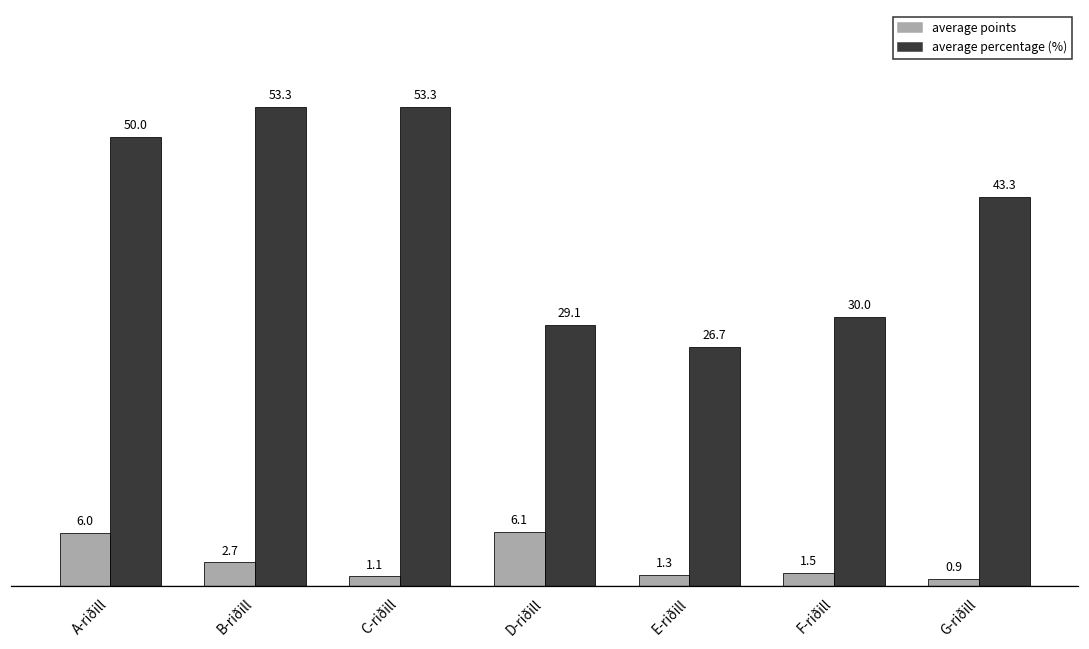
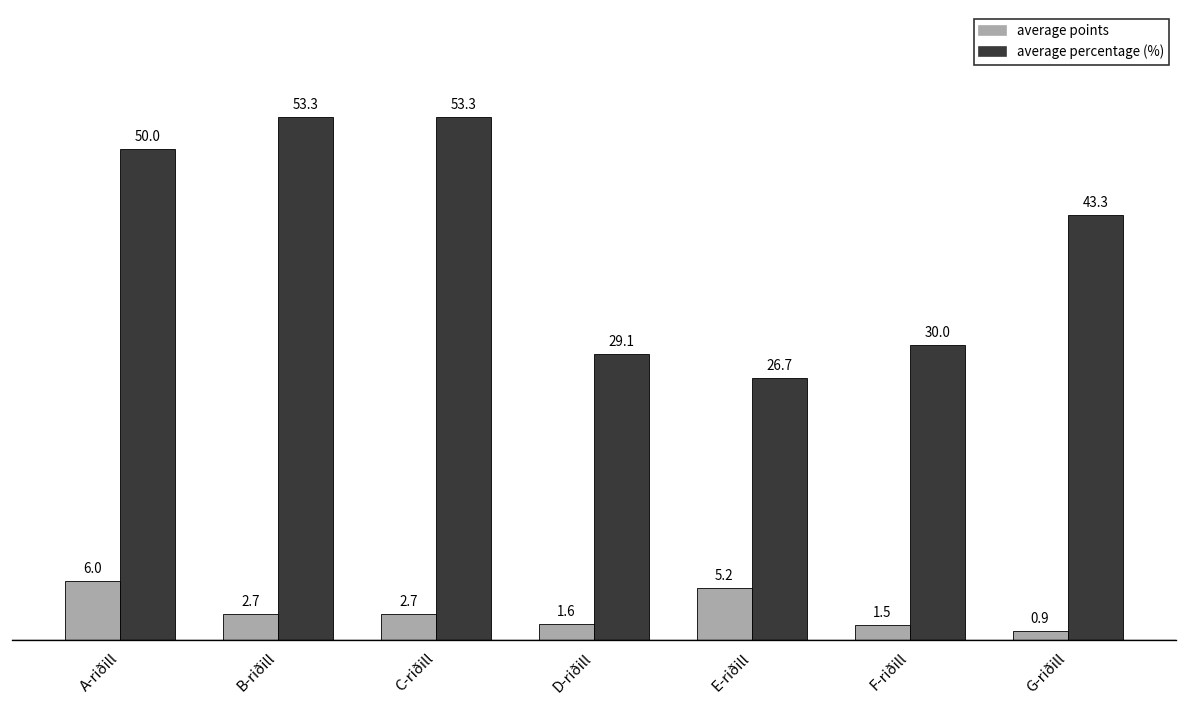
average points, C-riðill: 1.1 -> 2.7
average points, D-riðill: 6.1 -> 1.6
average points, E-riðill: 1.3 -> 5.2
